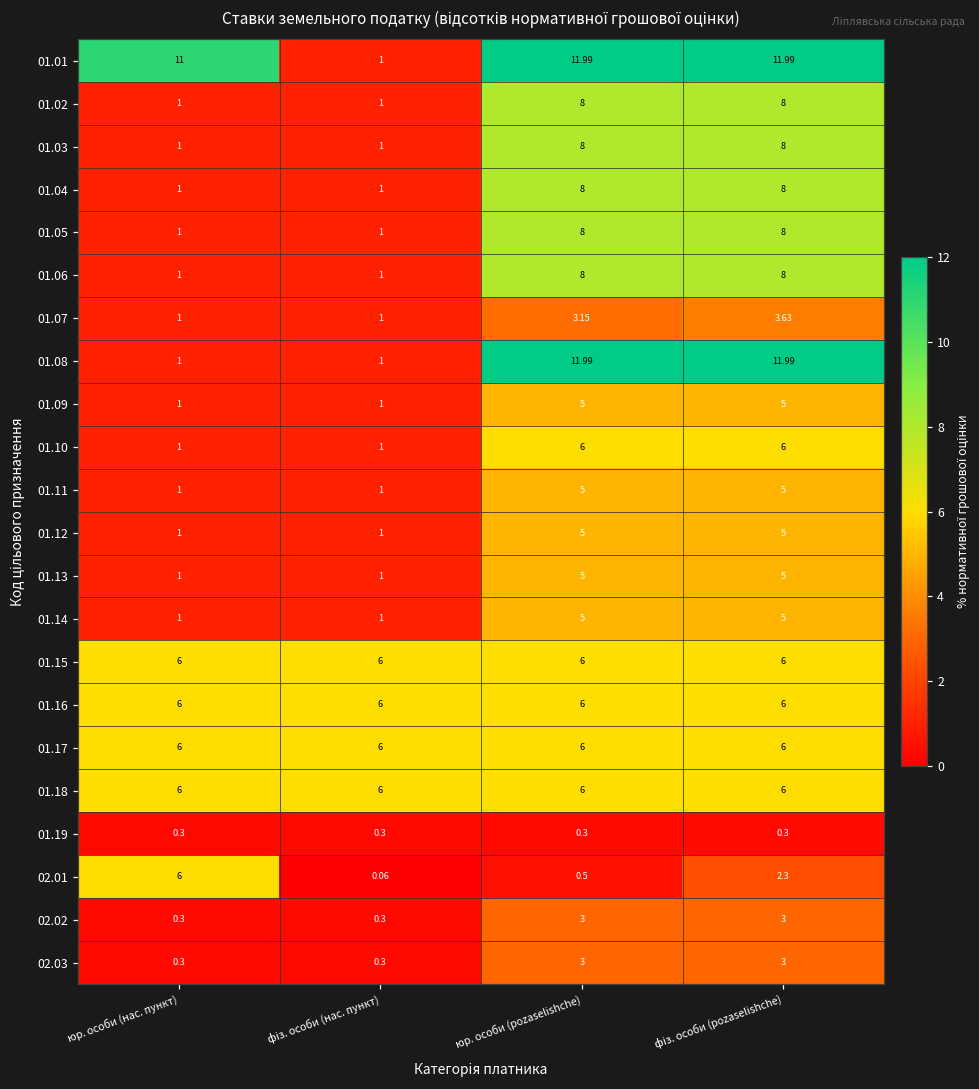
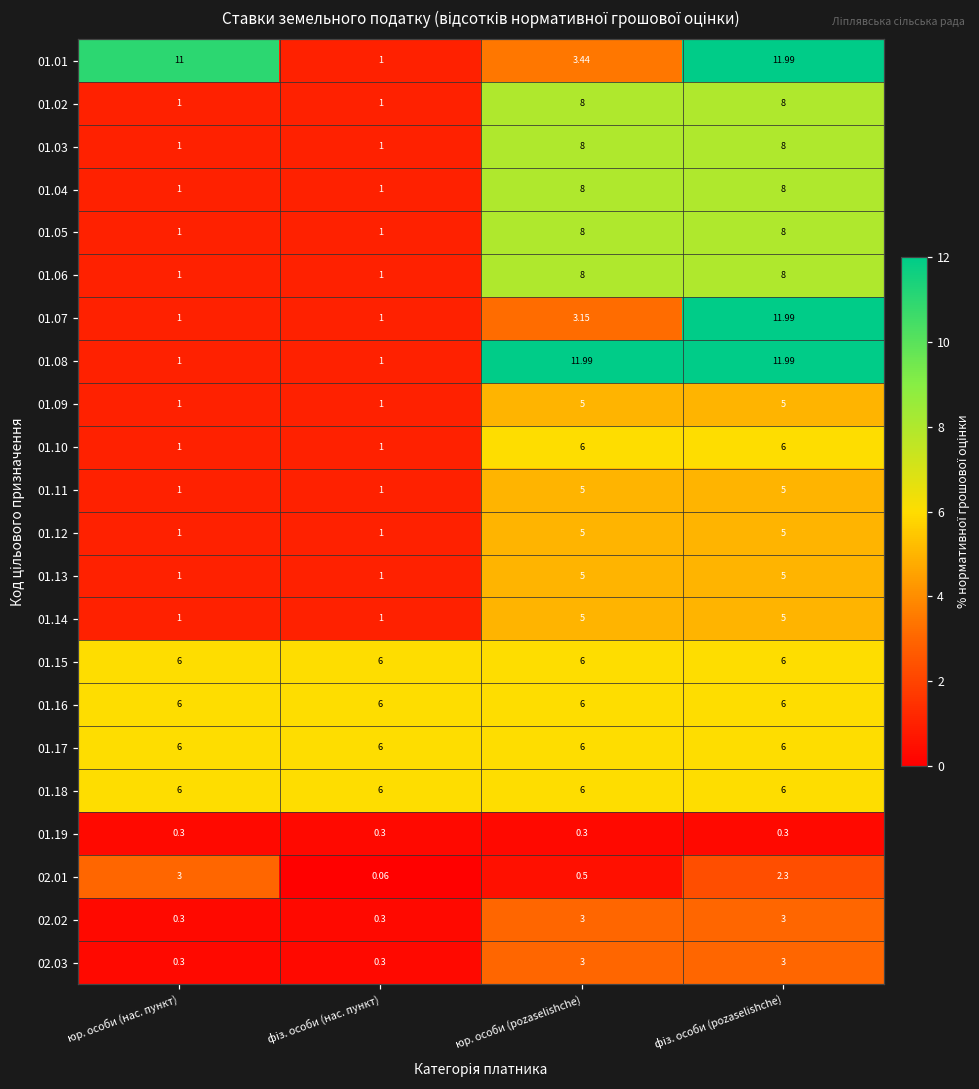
01.01, юр. особи (pozaselishche): 11.99 -> 3.44
01.07, фіз. особи (pozaselishche): 3.63 -> 11.99
02.01, юр. особи (нас. пункт): 6 -> 3
